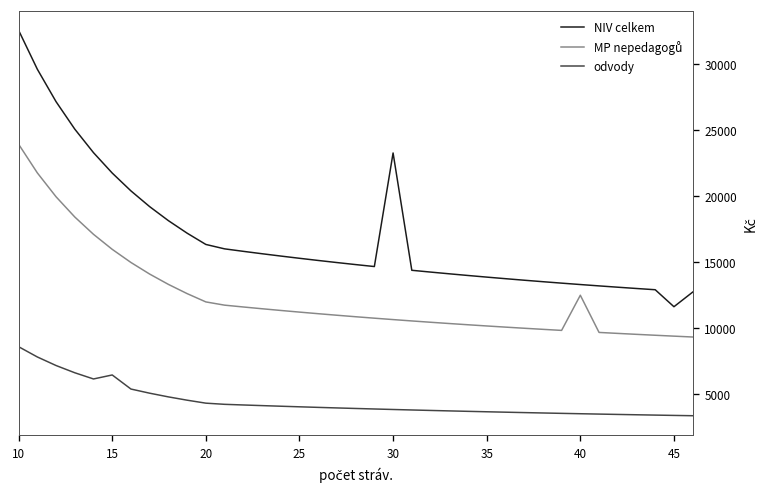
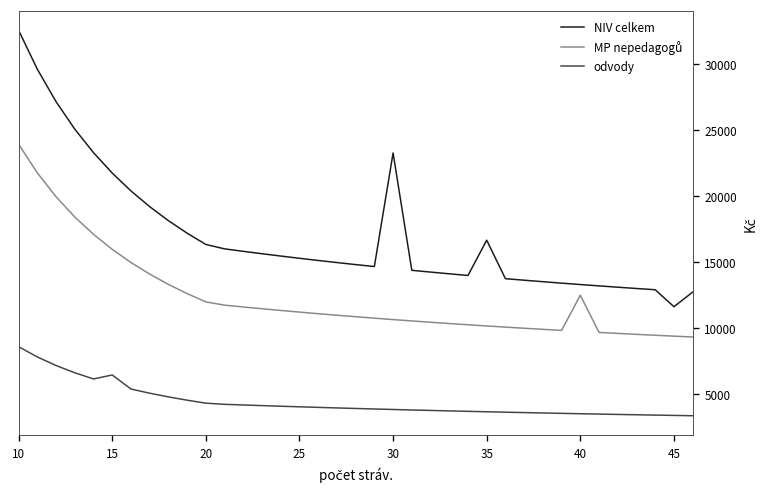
NIV celkem, 35: 13900 -> 16700
